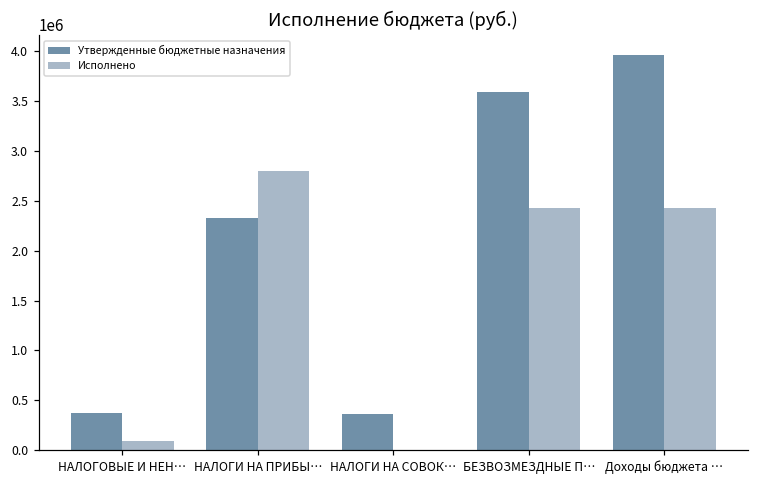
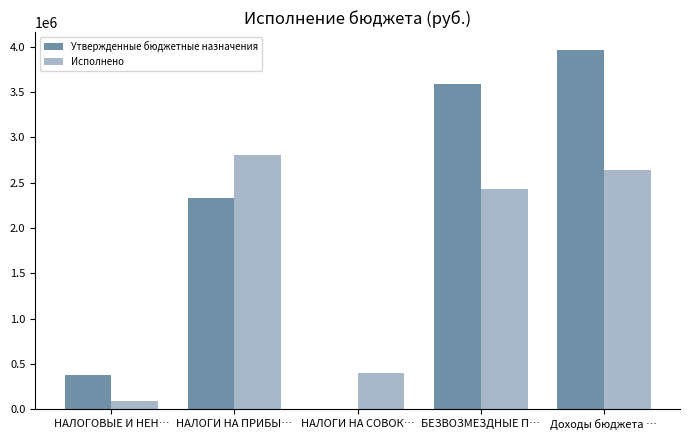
Утвержденные бюджетные назначения, НАЛОГИ НА СОВОК…: 400000 -> 0
Исполнено, НАЛОГИ НА СОВОК…: 0 -> 400000
Исполнено, Доходы бюджета …: 2400000 -> 2600000
